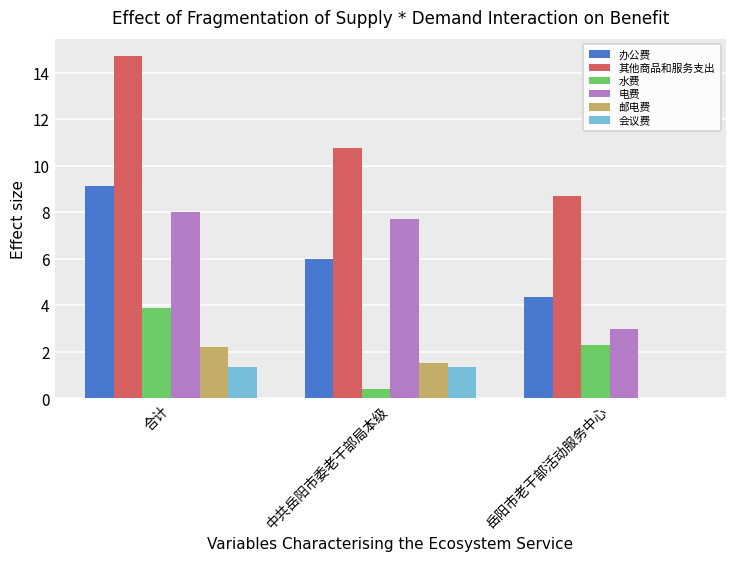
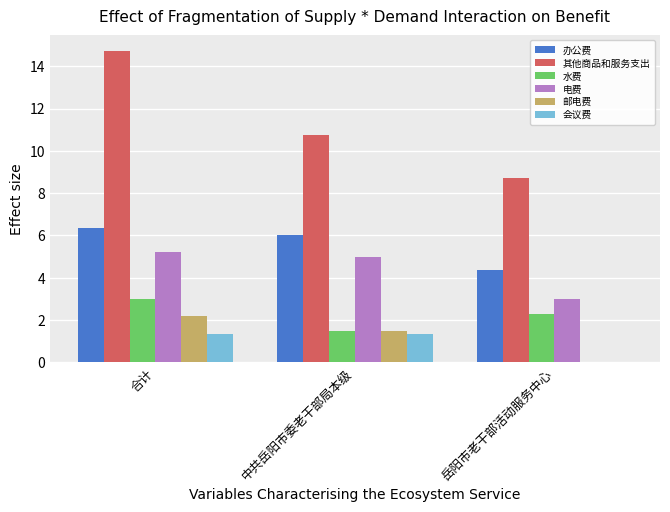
办公费, 合计: 9.1 -> 6.3
水费, 合计: 3.9 -> 3.0
电费, 合计: 8.0 -> 5.2
水费, 中共岳阳市委老干部局本级: 0.4 -> 1.5
电费, 中共岳阳市委老干部局本级: 7.7 -> 5.0
